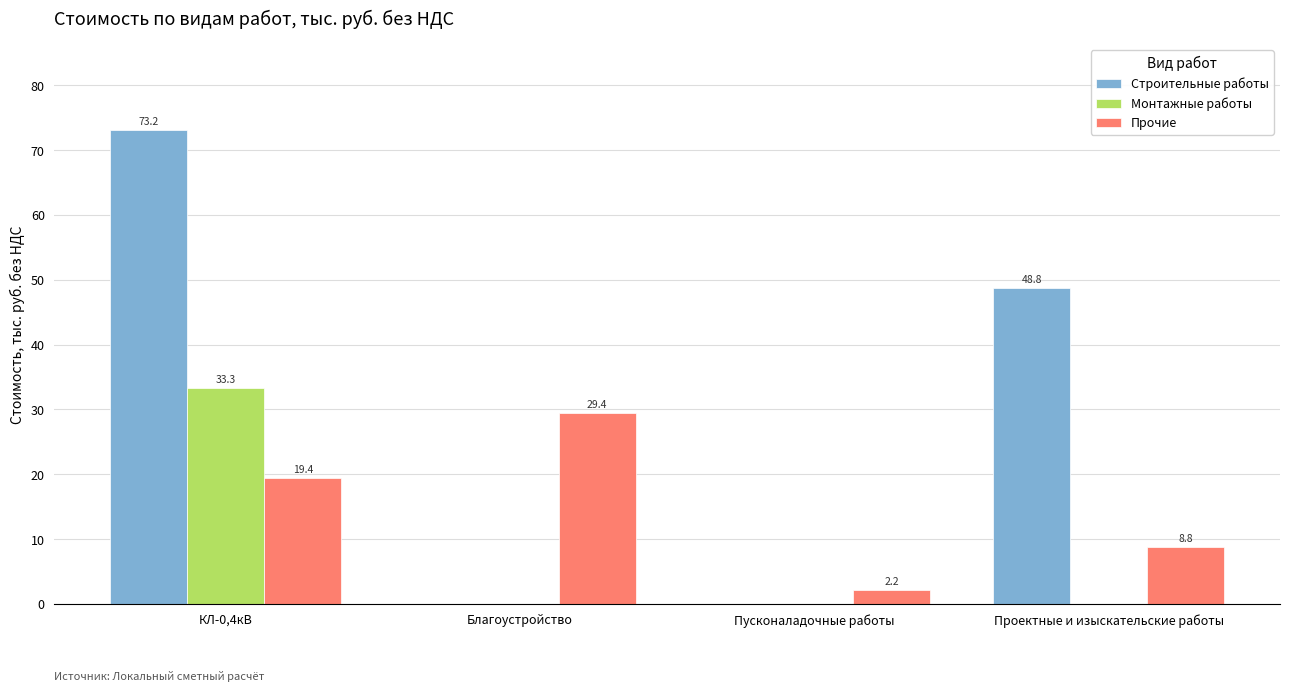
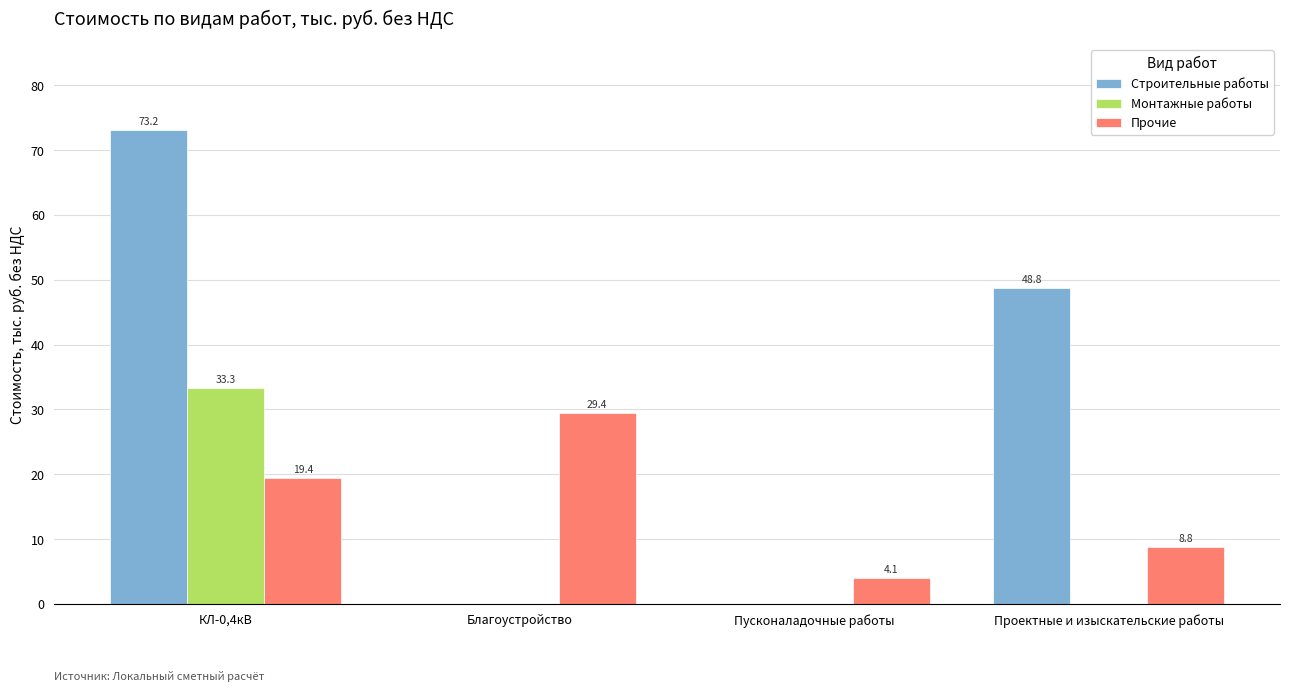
Прочие, Пусконаладочные работы: 2.2 -> 4.1
